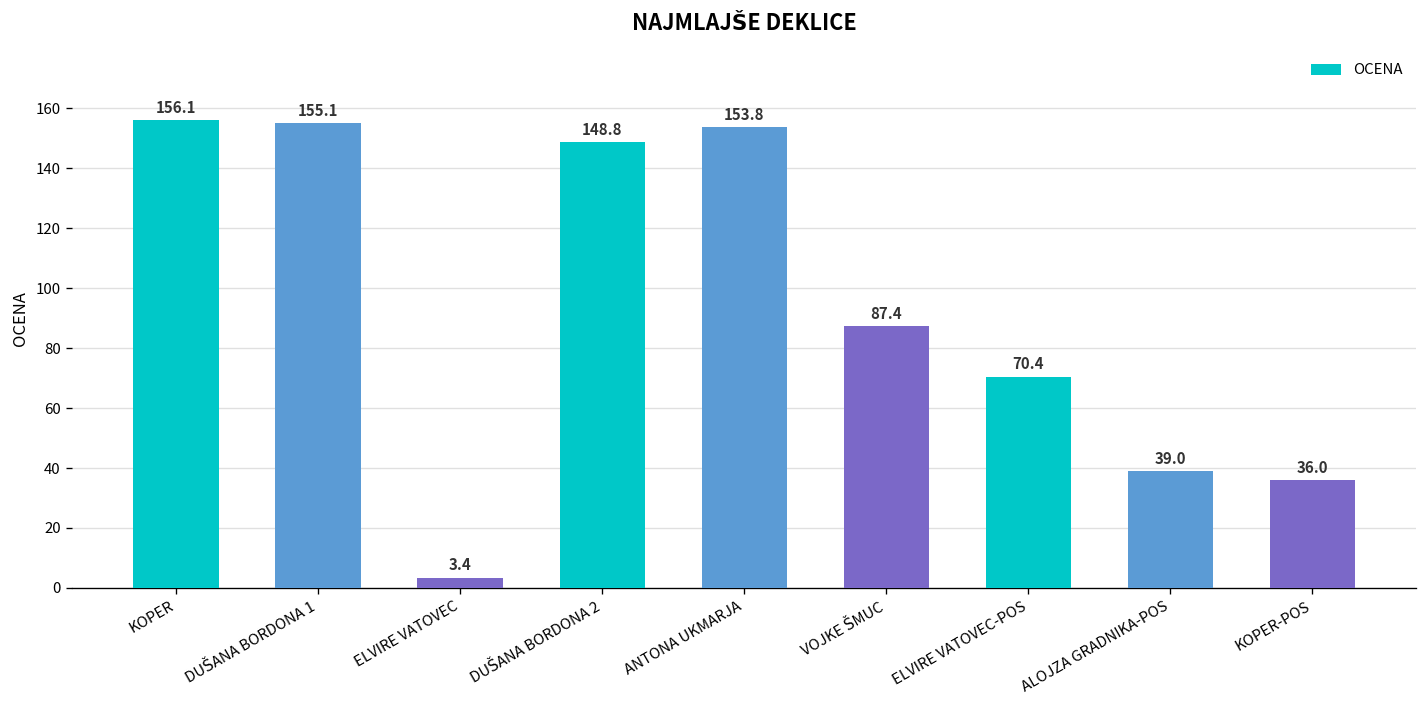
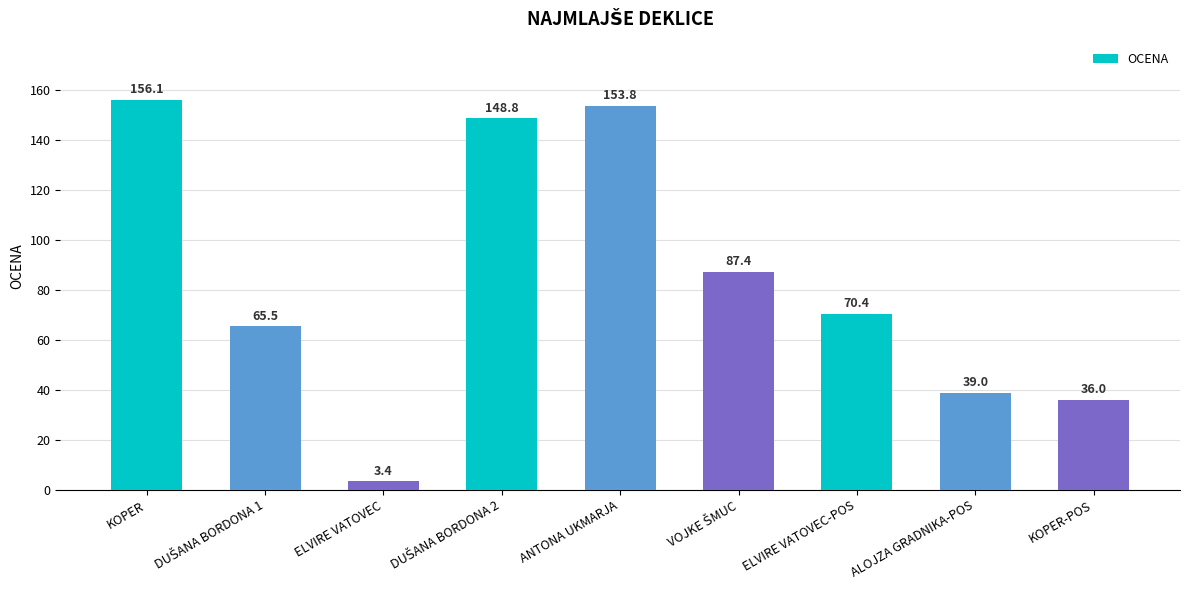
DUŠANA BORDONA 1: 155.1 -> 65.5
